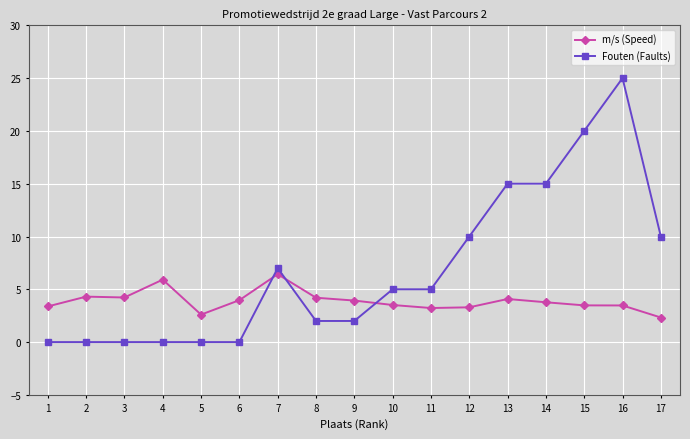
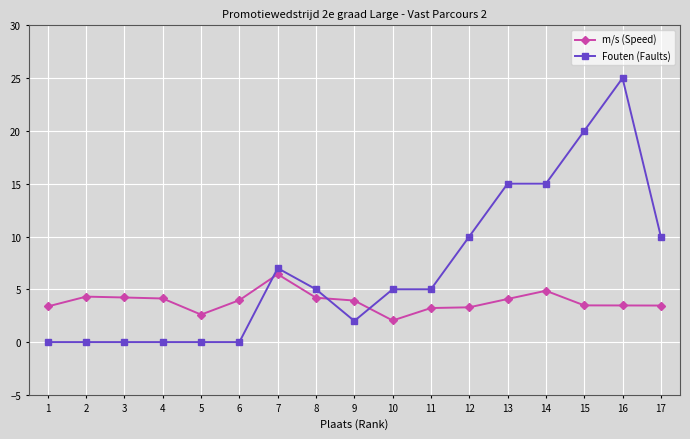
m/s (Speed), 4: 5.9 -> 4.1
Fouten (Faults), 8: 2 -> 5
m/s (Speed), 10: 3.5 -> 2.0
m/s (Speed), 14: 3.8 -> 4.9
m/s (Speed), 17: 2.3 -> 3.5
